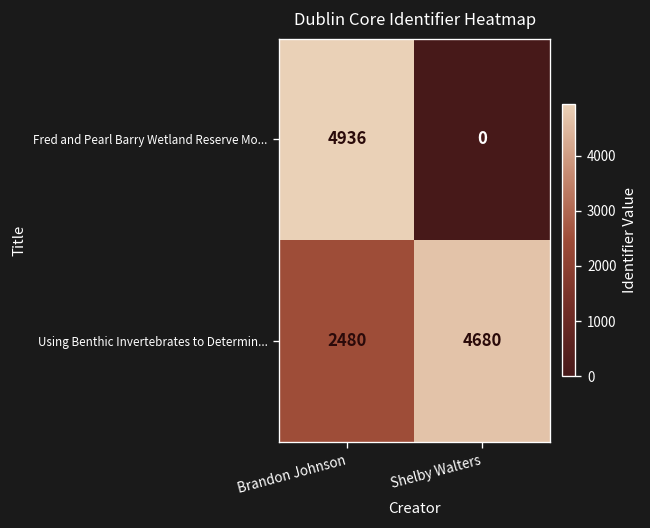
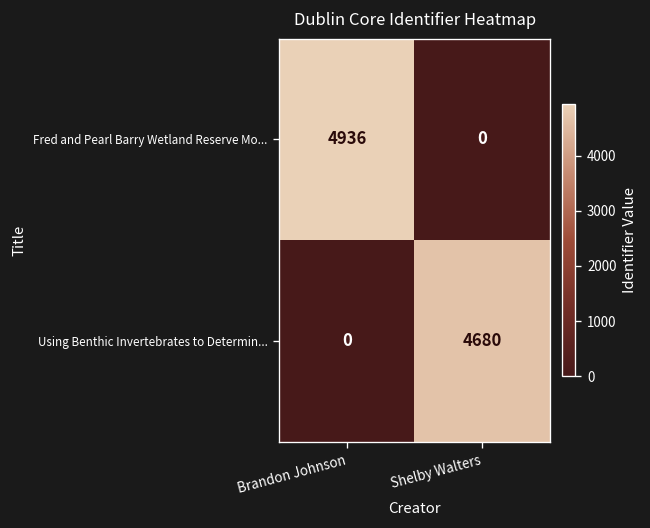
Using Benthic Invertebrates to Determin..., Brandon Johnson: 2480 -> 0
